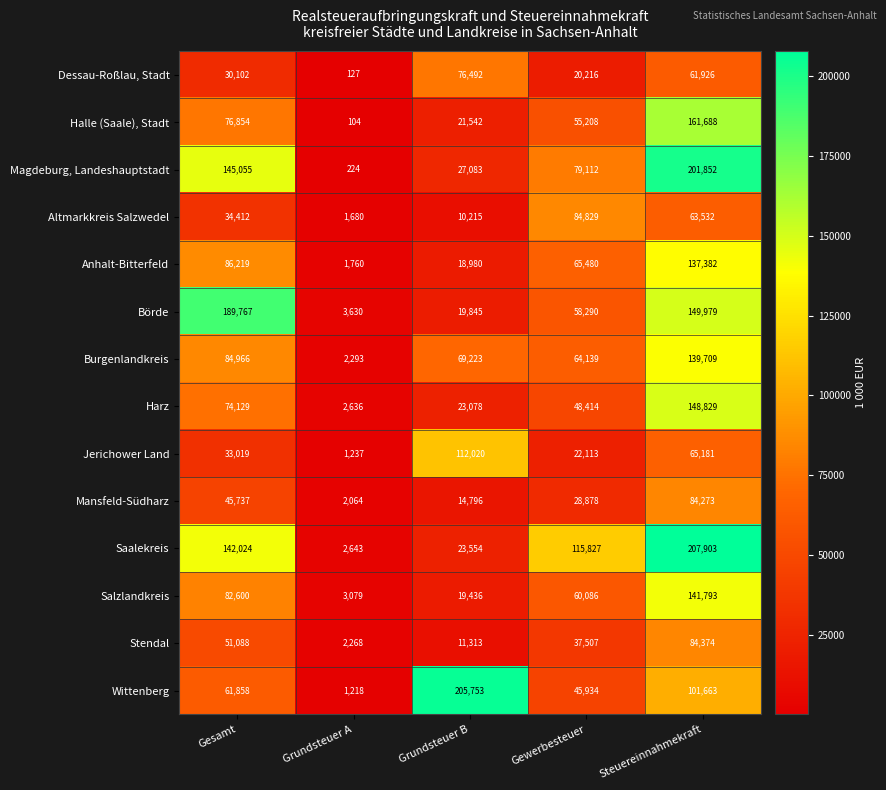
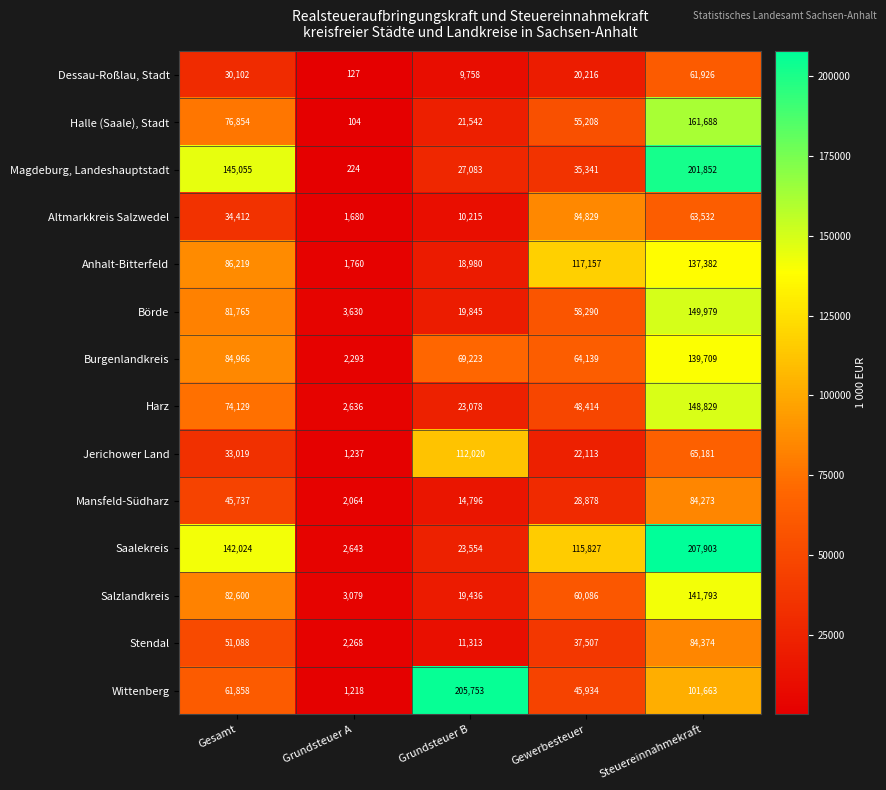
Dessau-Roßlau, Stadt, Grundsteuer B: 76,492 -> 9,758
Magdeburg, Landeshauptstadt, Gewerbesteuer: 79,112 -> 35,341
Anhalt-Bitterfeld, Gewerbesteuer: 65,480 -> 117,157
Börde, Gesamt: 189,767 -> 81,765
